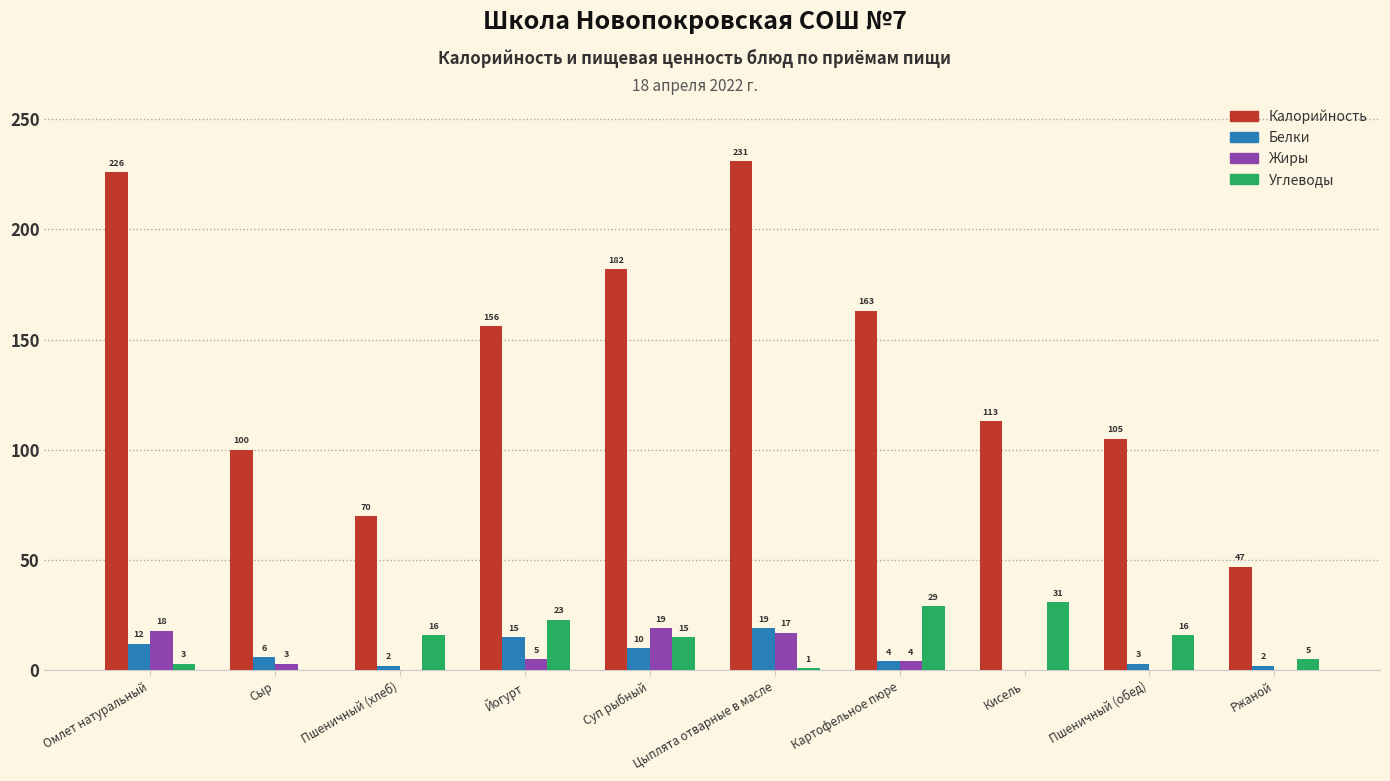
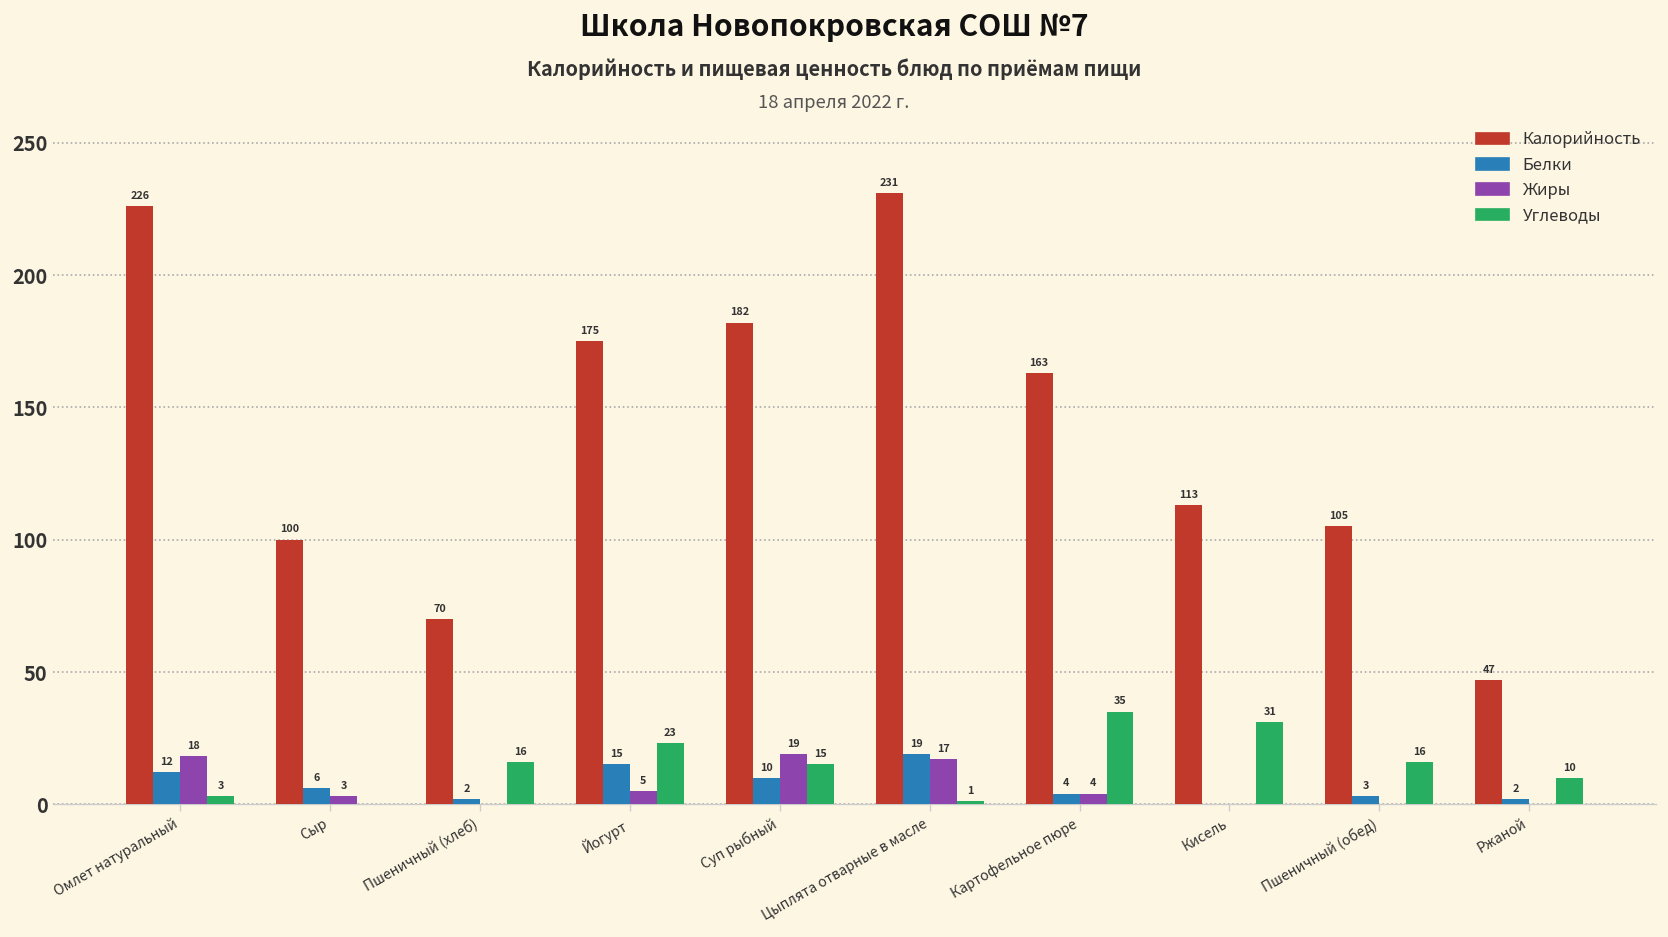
Калорийность, Йогурт: 156 -> 175
Углеводы, Картофельное пюре: 29 -> 35
Углеводы, Ржаной: 5 -> 10
